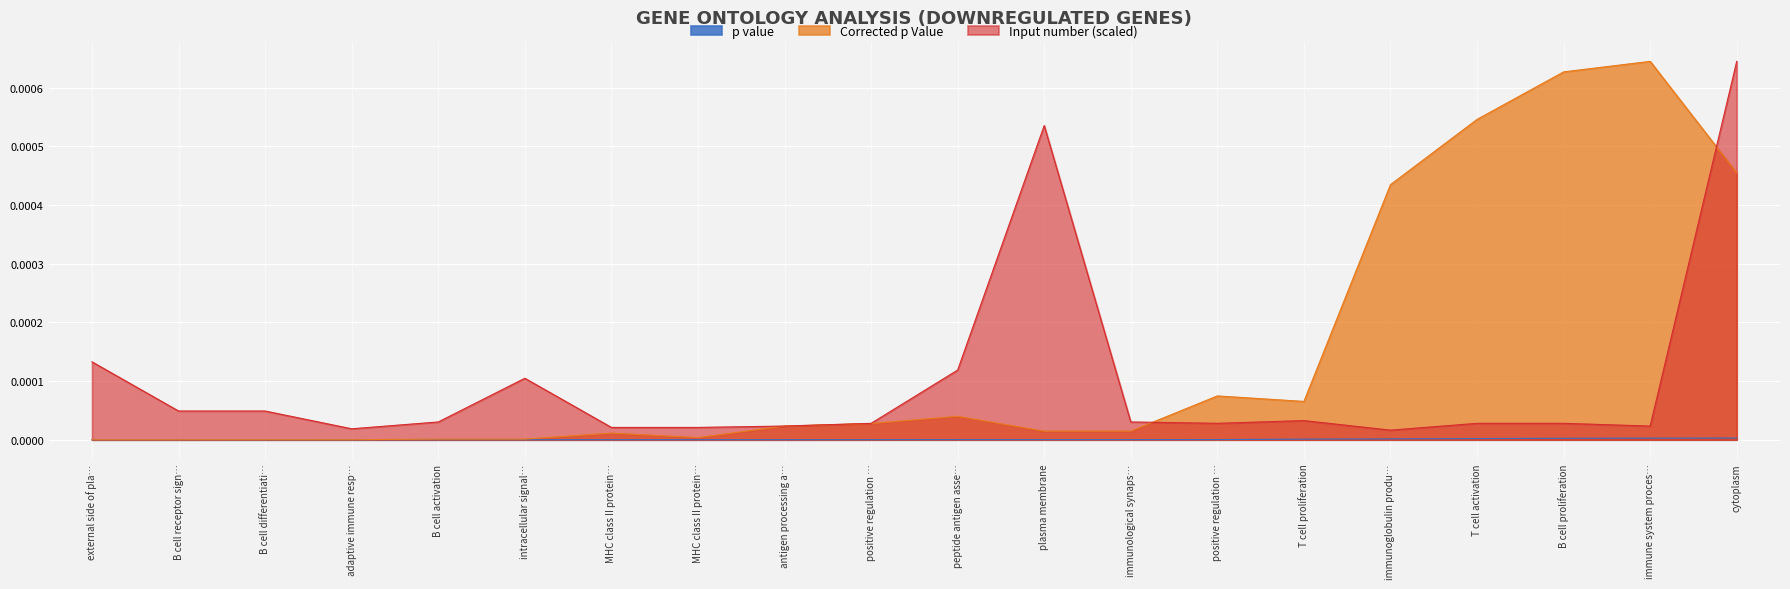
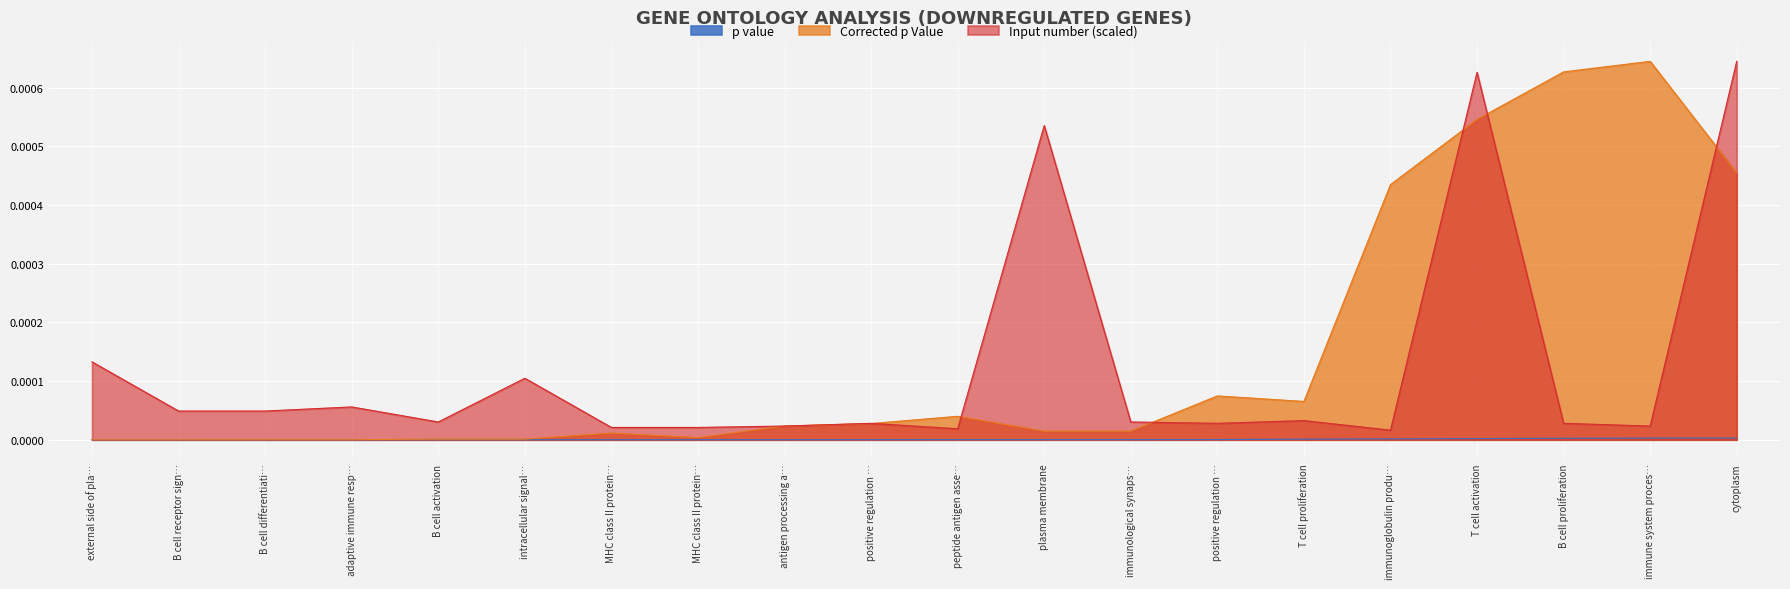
Input number (scaled), adaptive immune resp…: 0.00002 -> 0.00006
Input number (scaled), peptide antigen asse…: 0.00012 -> 0.00002
Input number (scaled), T cell activation: 0.00003 -> 0.00063
